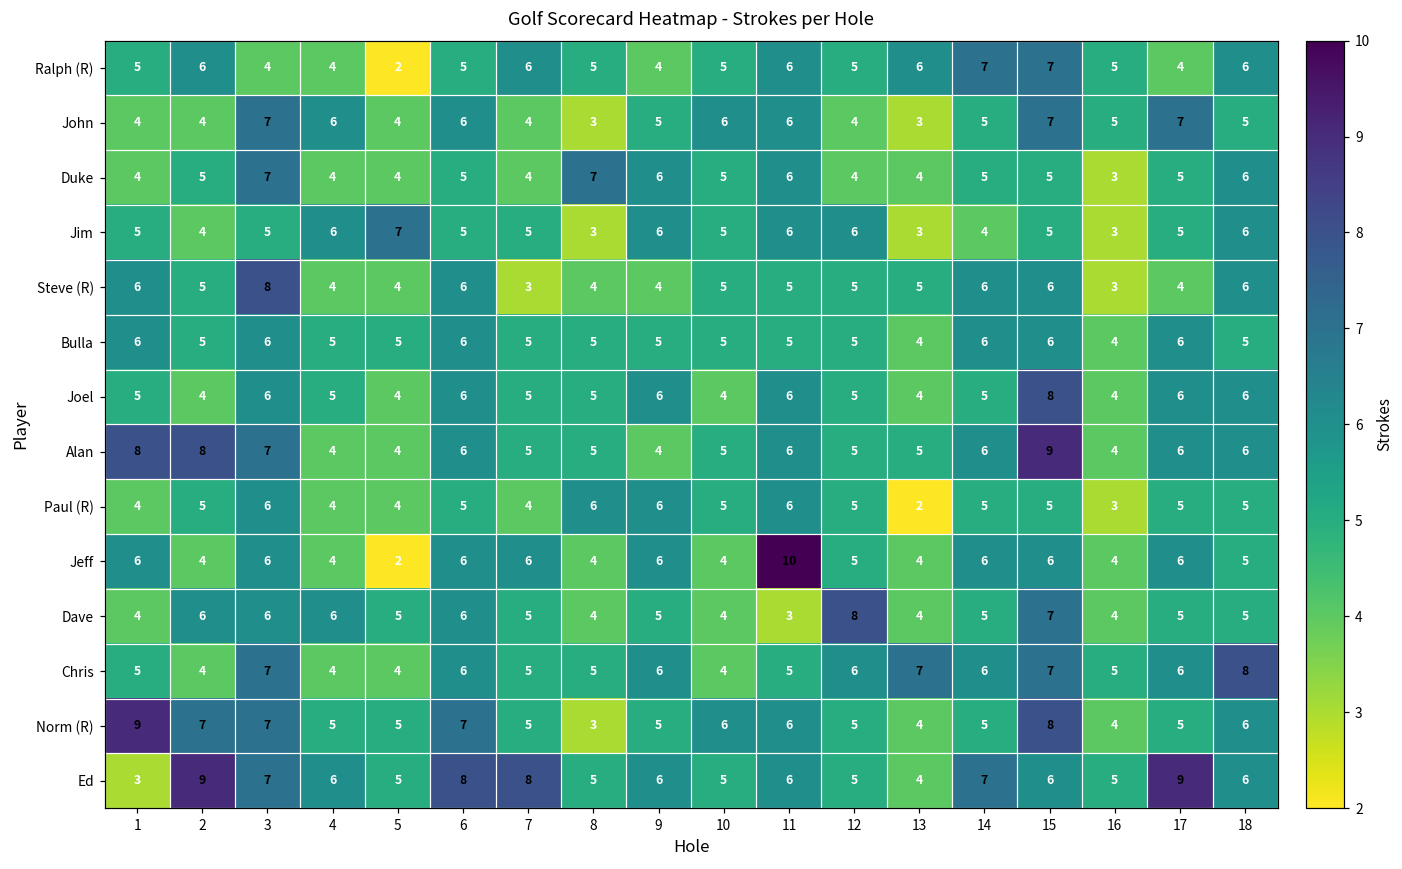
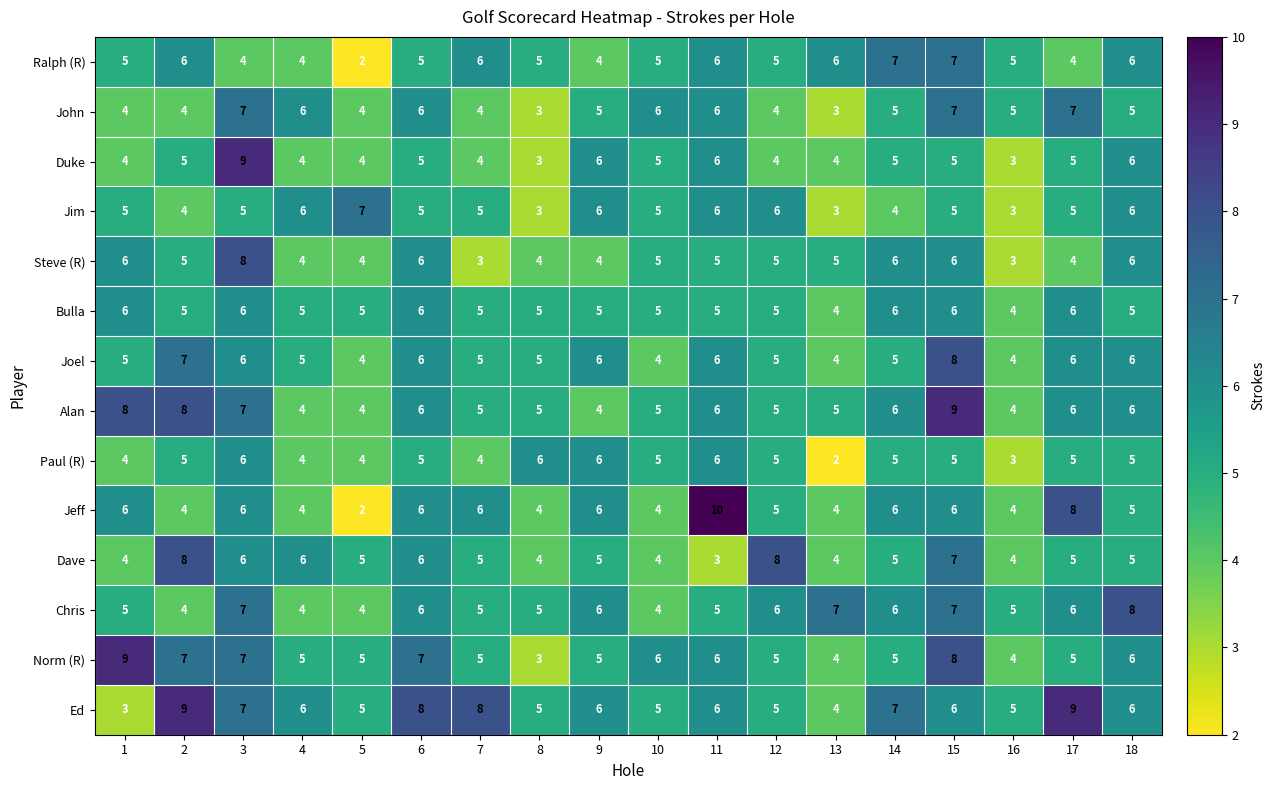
Duke, 3: 7 -> 9
Duke, 8: 7 -> 3
Joel, 2: 4 -> 7
Jeff, 17: 6 -> 8
Dave, 2: 6 -> 8
